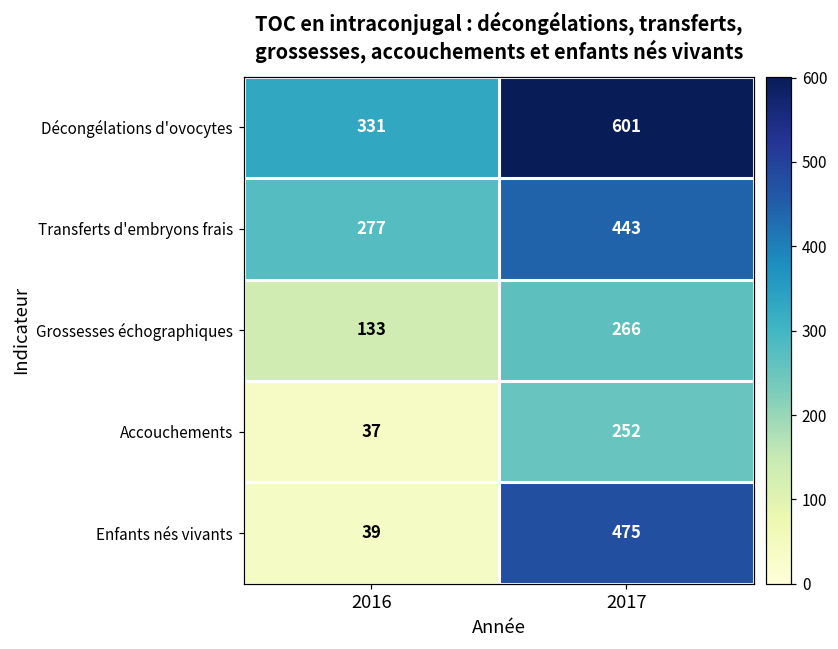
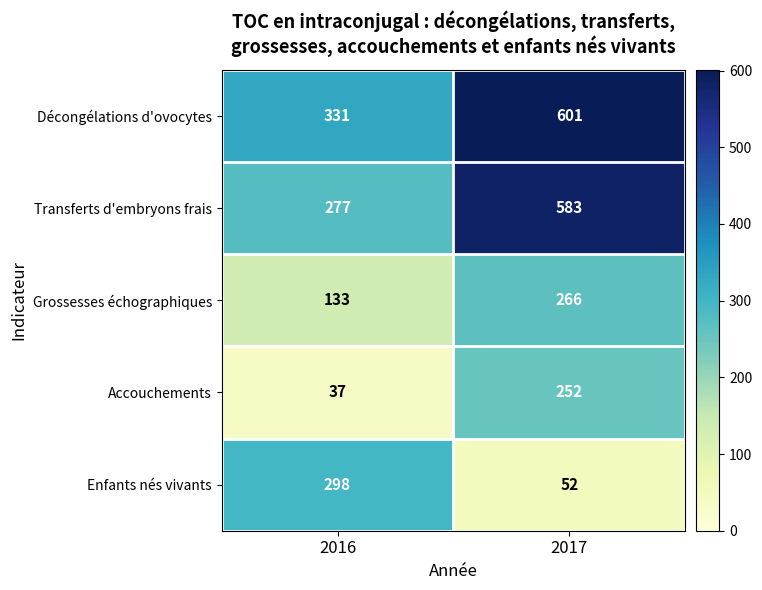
Transferts d'embryons frais, 2017: 443 -> 583
Enfants nés vivants, 2016: 39 -> 298
Enfants nés vivants, 2017: 475 -> 52
